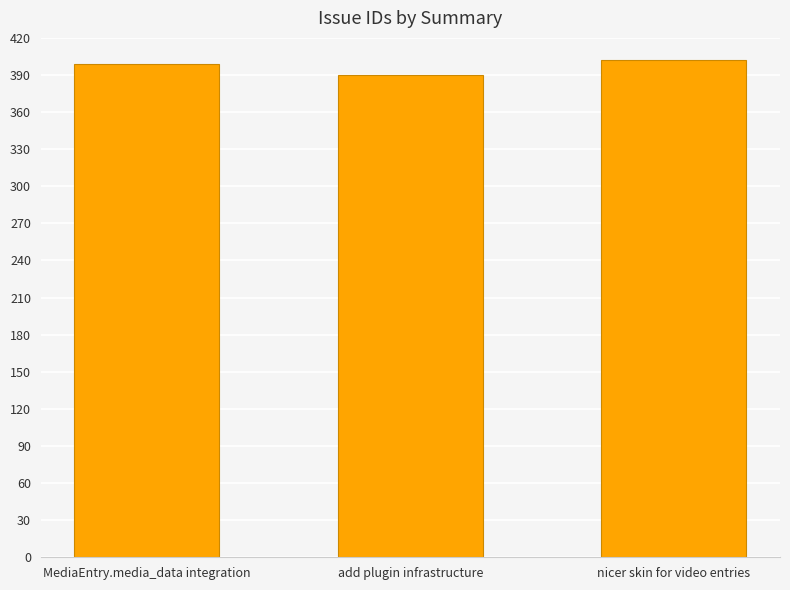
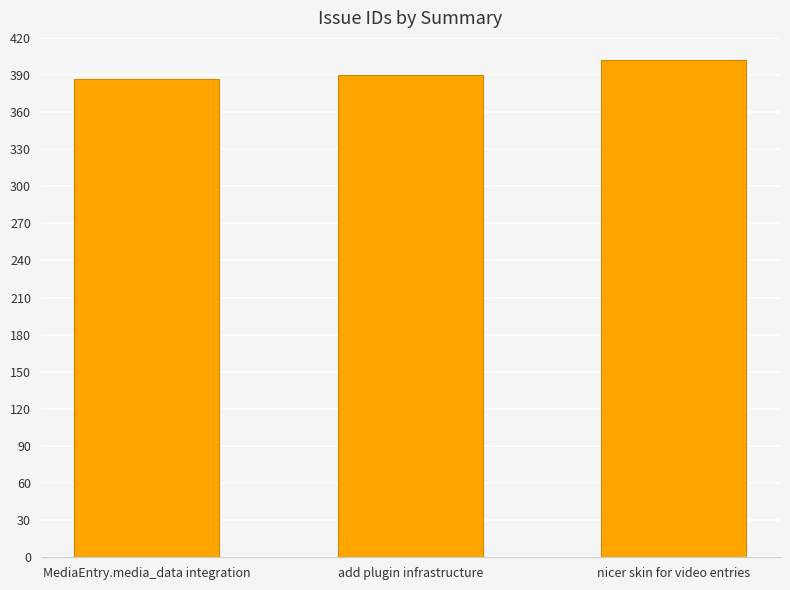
MediaEntry.media_data integration: 399 -> 387
